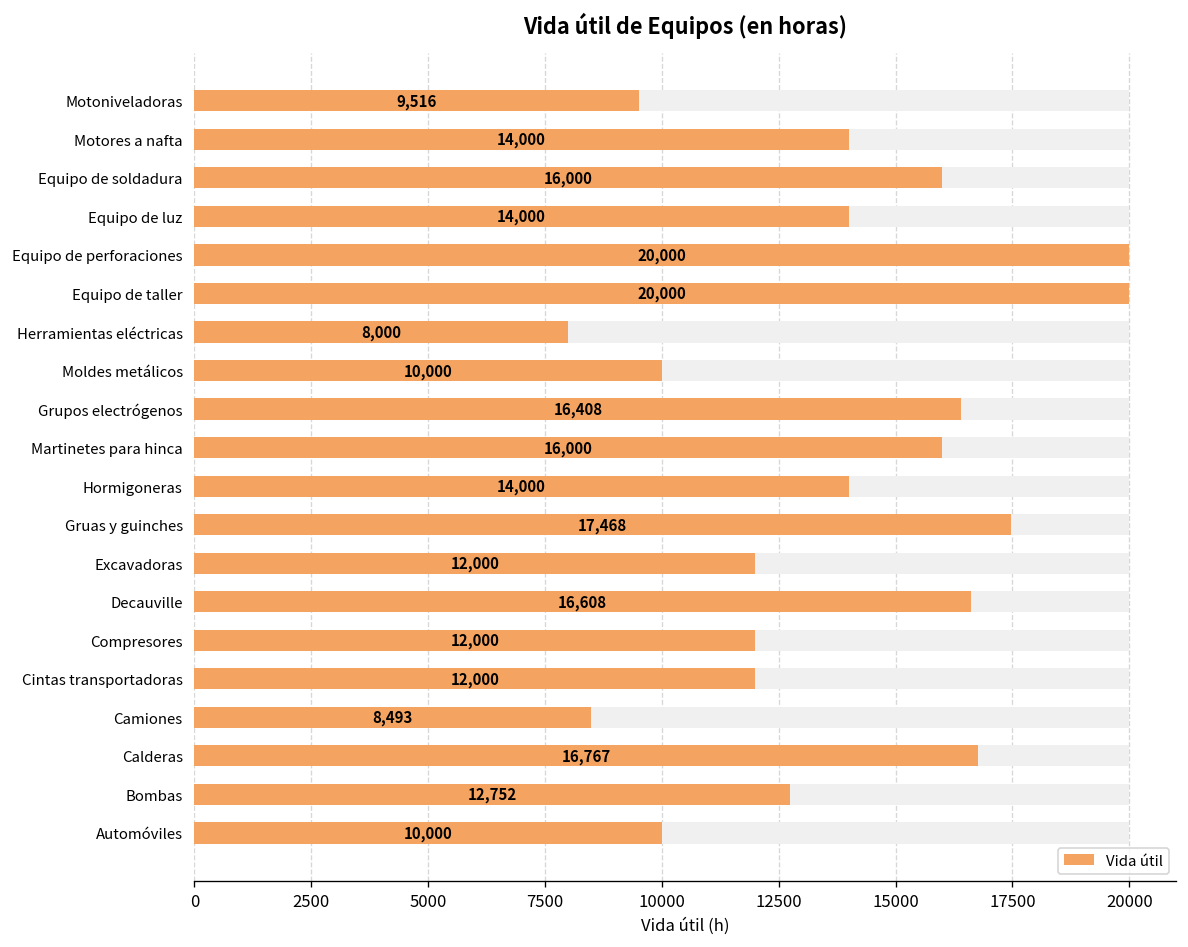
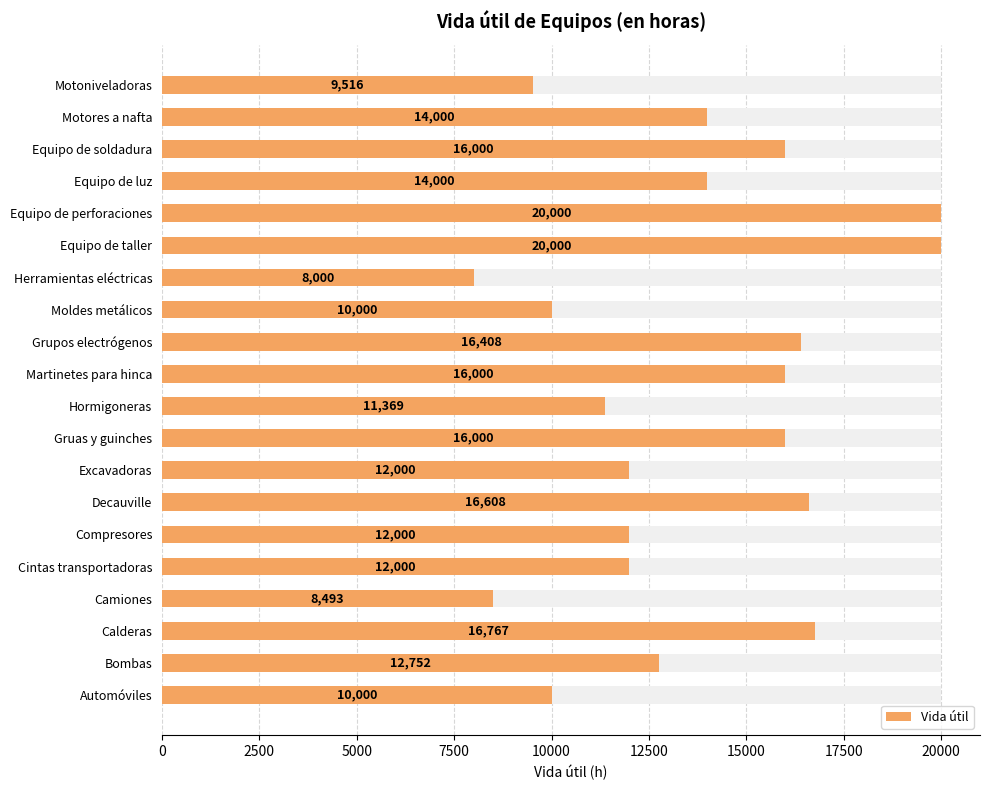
Vida útil, Hormigoneras: 14,000 -> 11,369
Vida útil, Gruas y guinches: 17,468 -> 16,000
